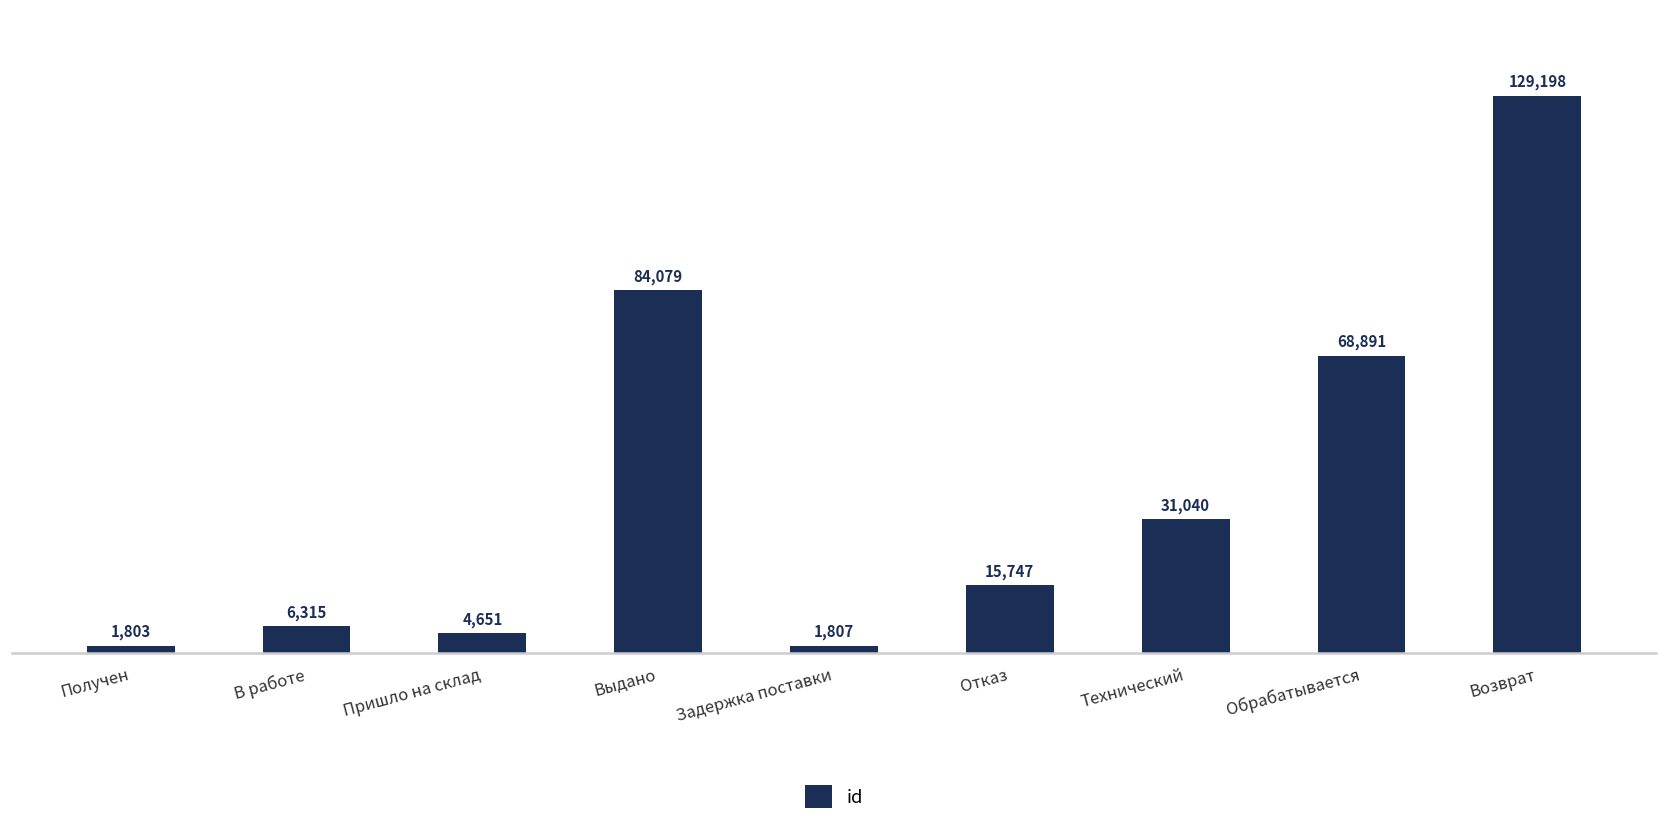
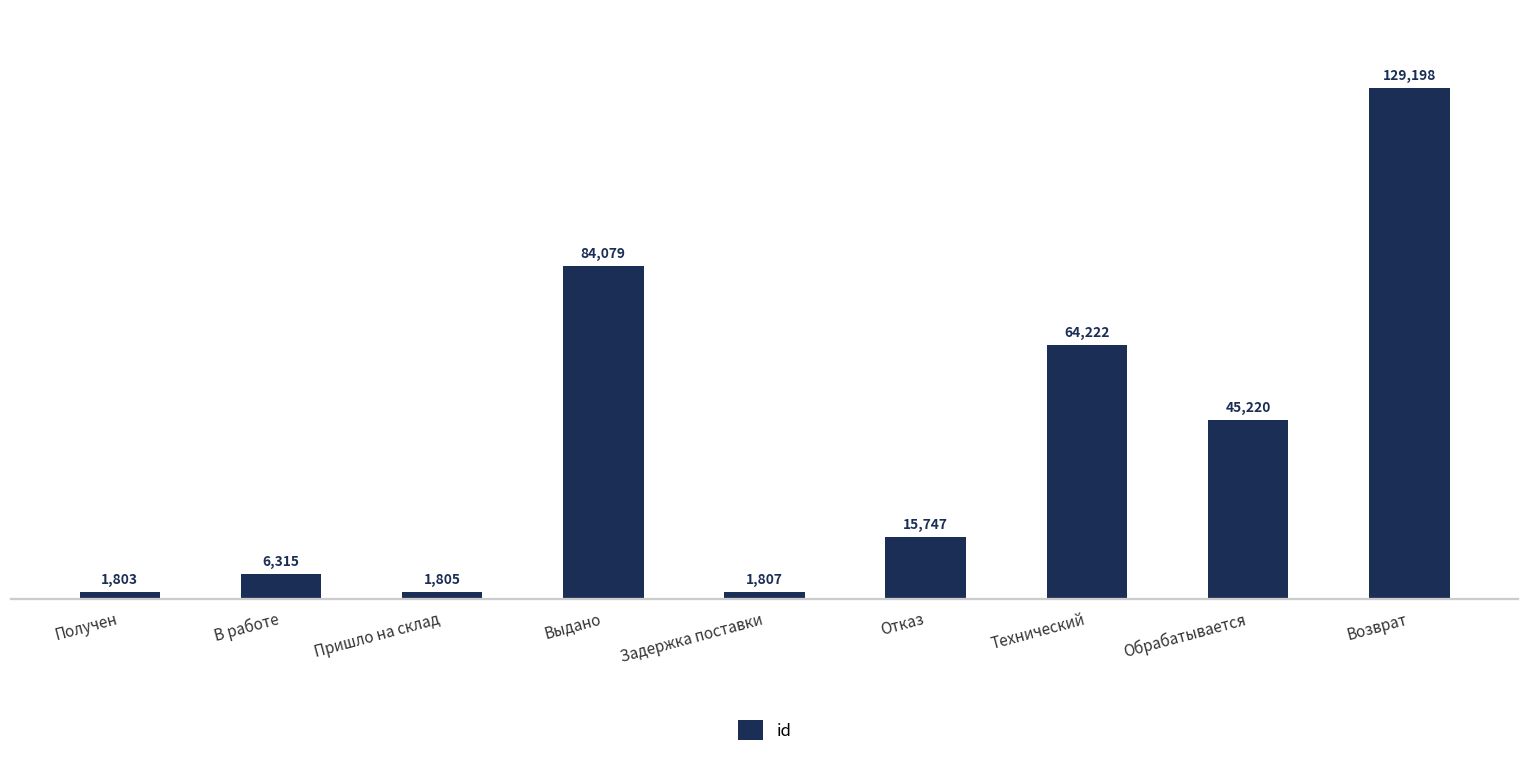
Пришло на склад: 4,651 -> 1,805
Технический: 31,040 -> 64,222
Обрабатывается: 68,891 -> 45,220
